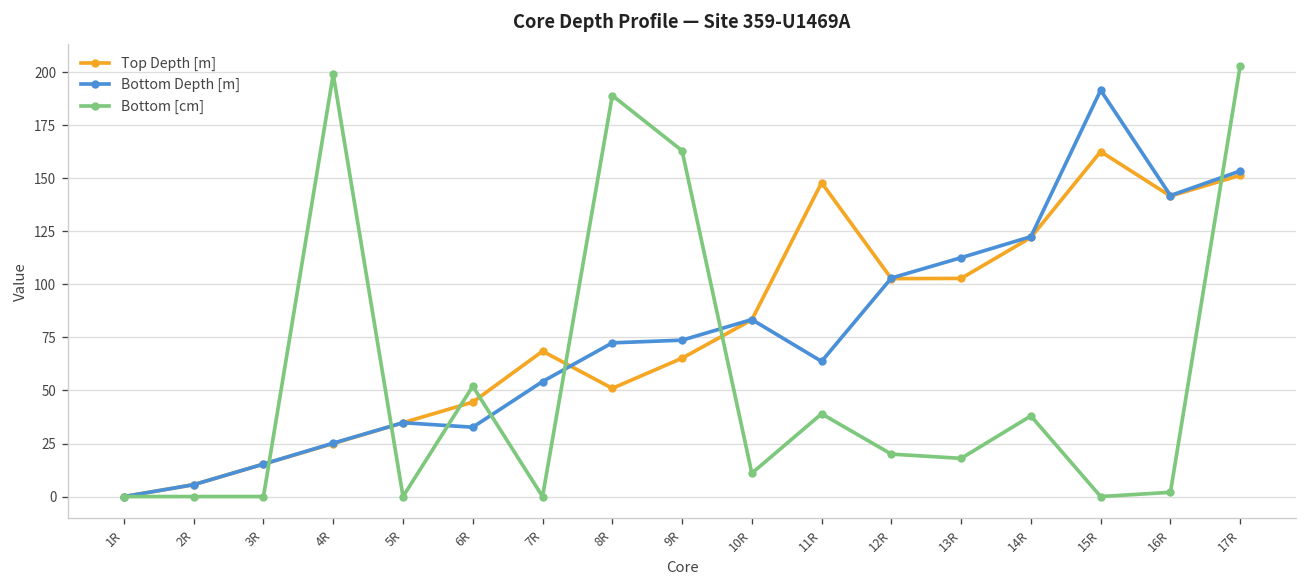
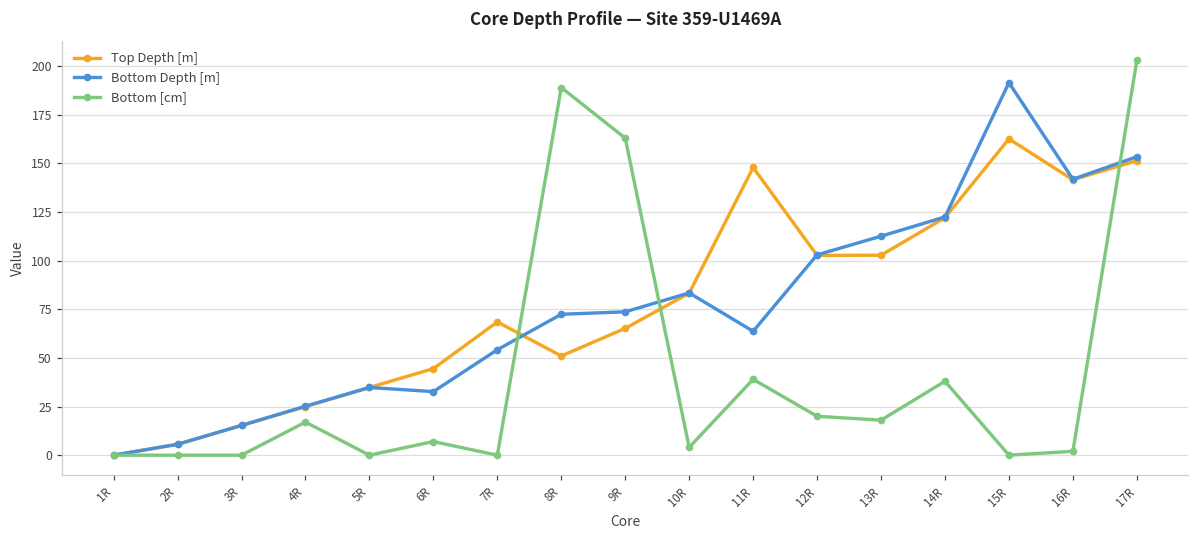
Bottom [cm], 4R: 199 -> 17
Bottom [cm], 6R: 52 -> 7
Bottom [cm], 10R: 11 -> 4
